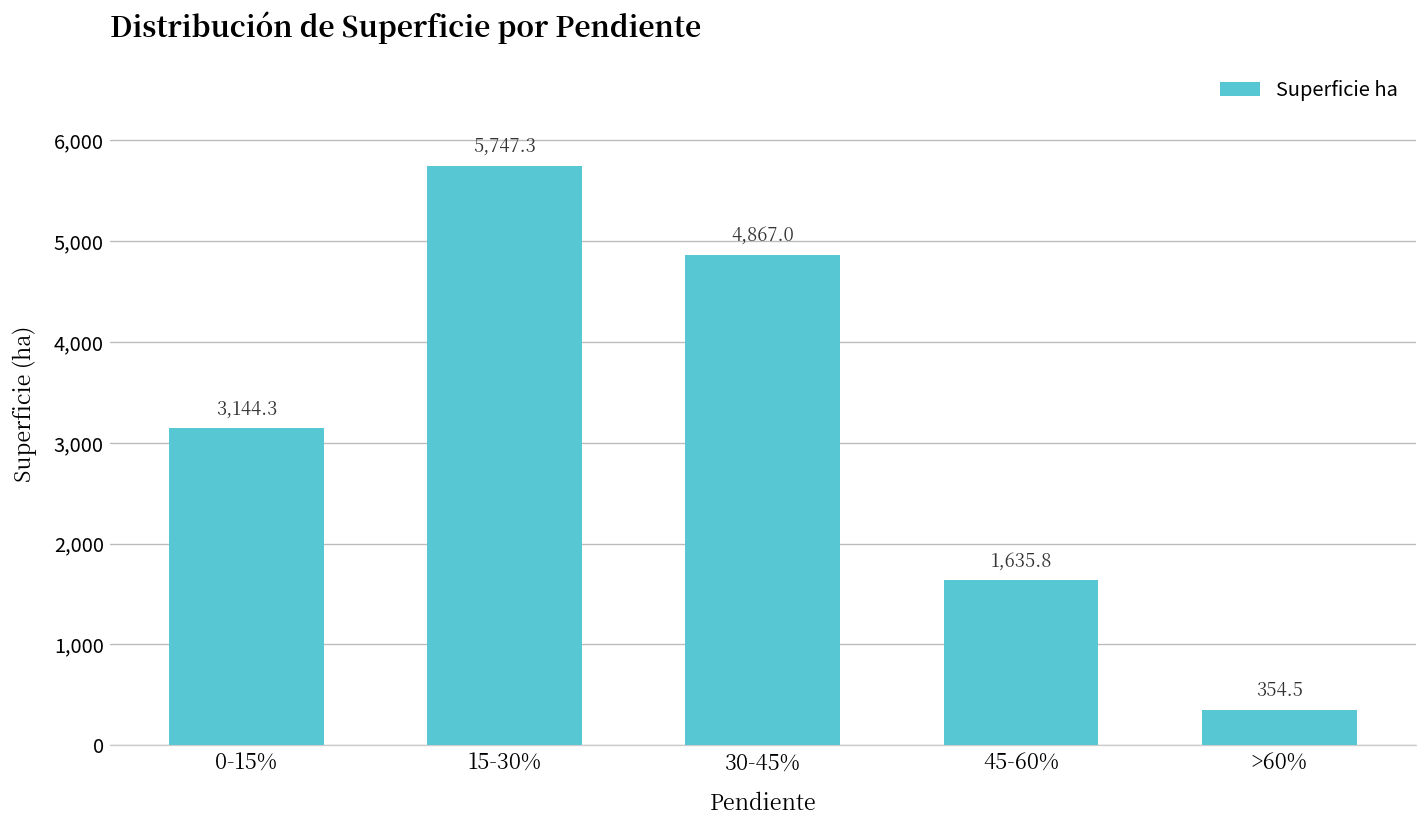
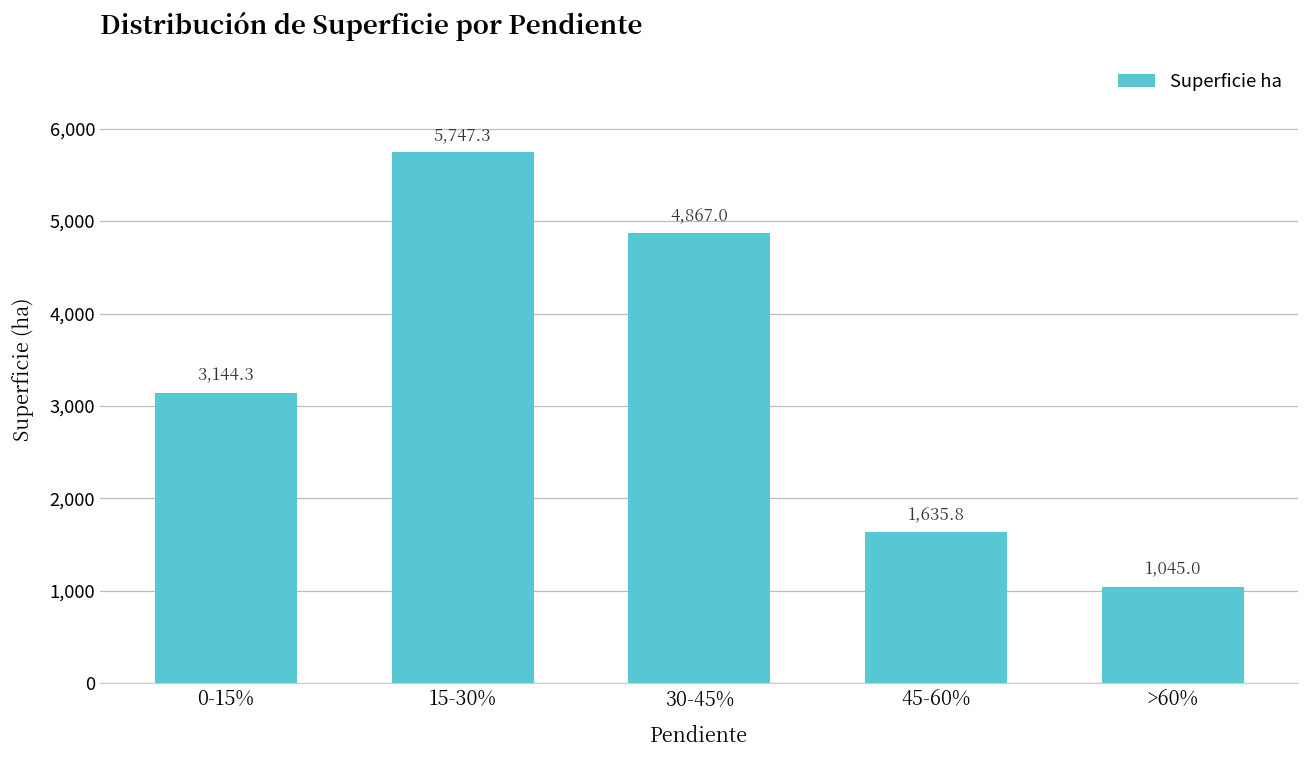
>60%: 354.5 -> 1,045.0
